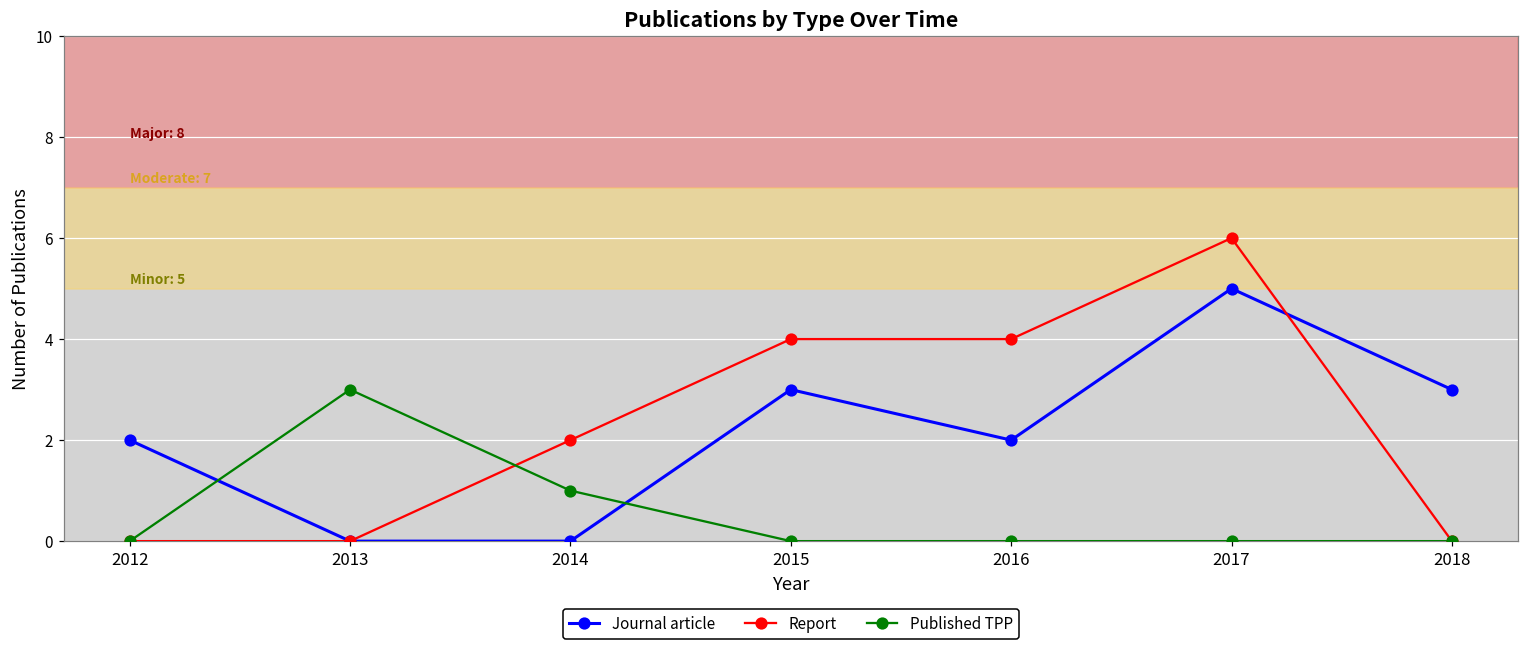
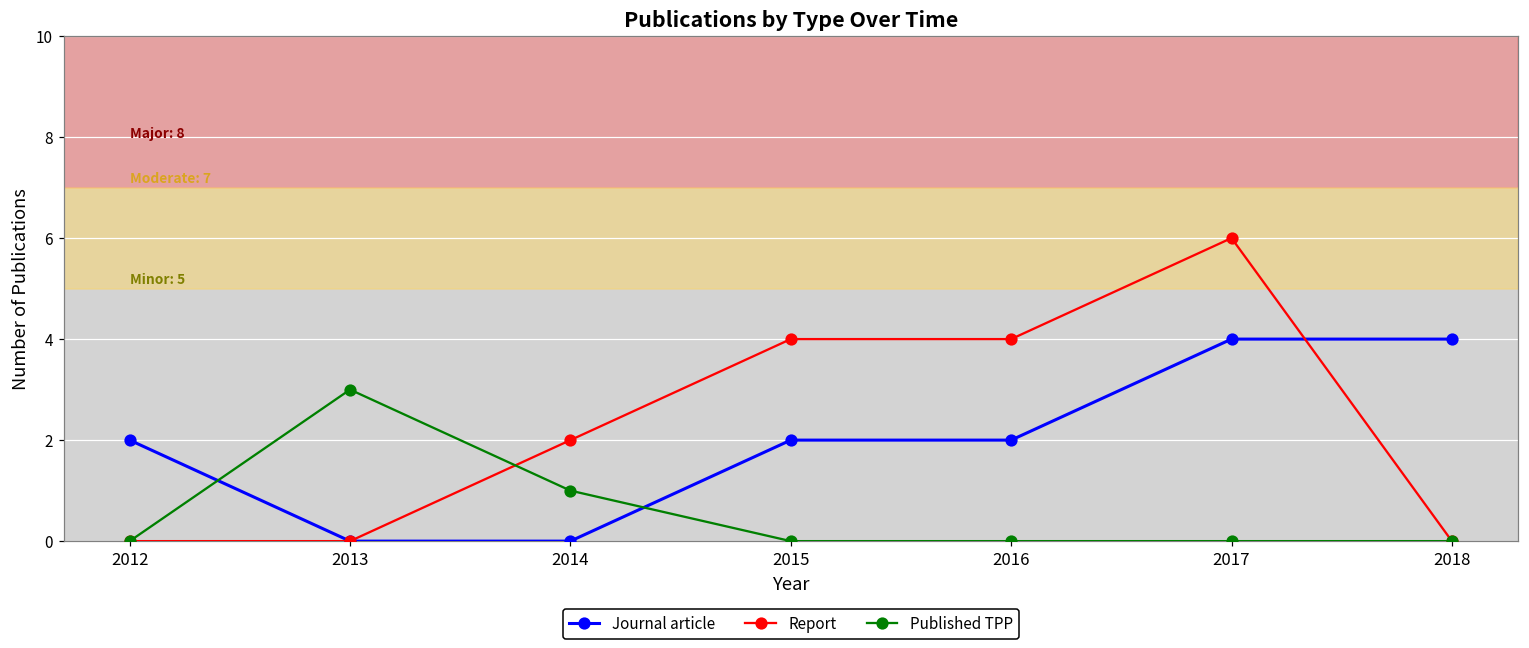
Journal article, 2015: 3 -> 2
Journal article, 2017: 5 -> 4
Journal article, 2018: 3 -> 4
